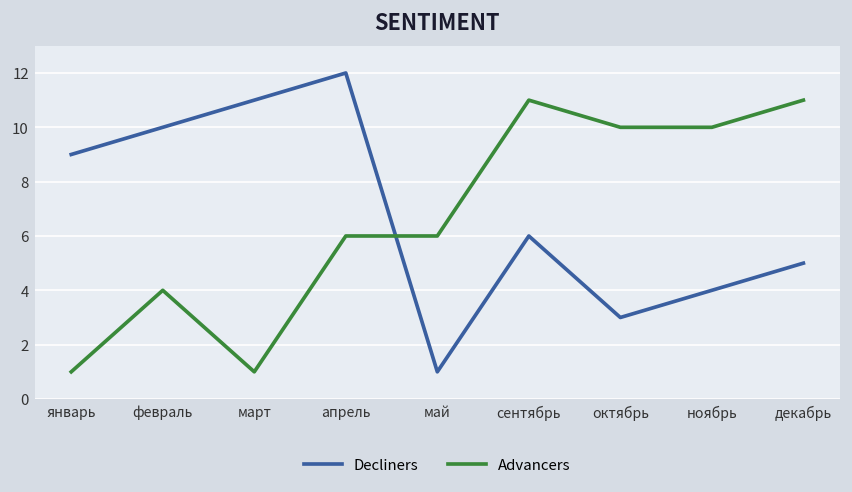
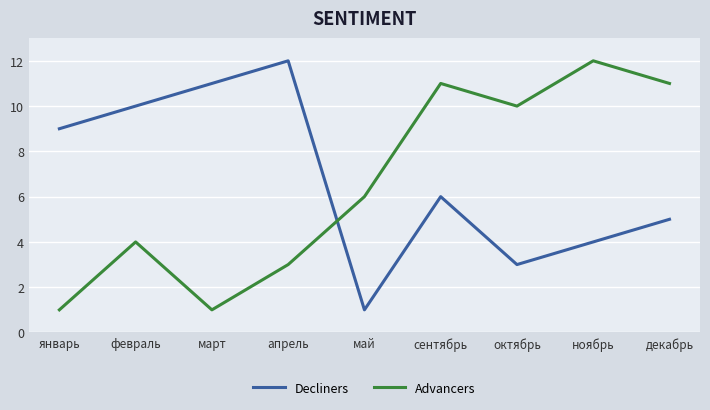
Advancers, апрель: 6 -> 3
Advancers, ноябрь: 10 -> 12
